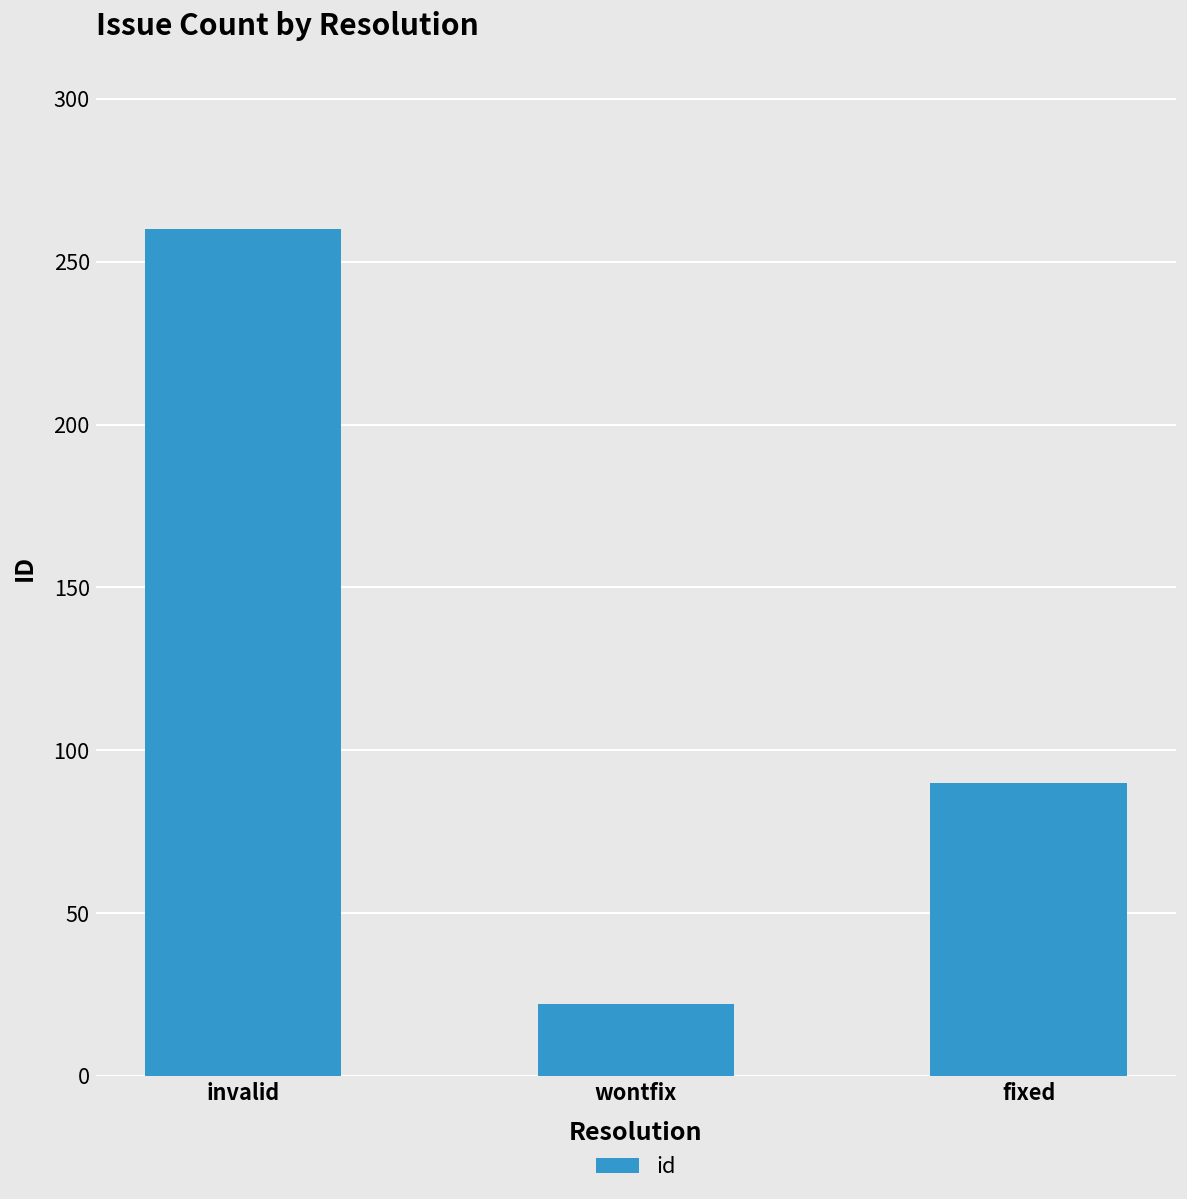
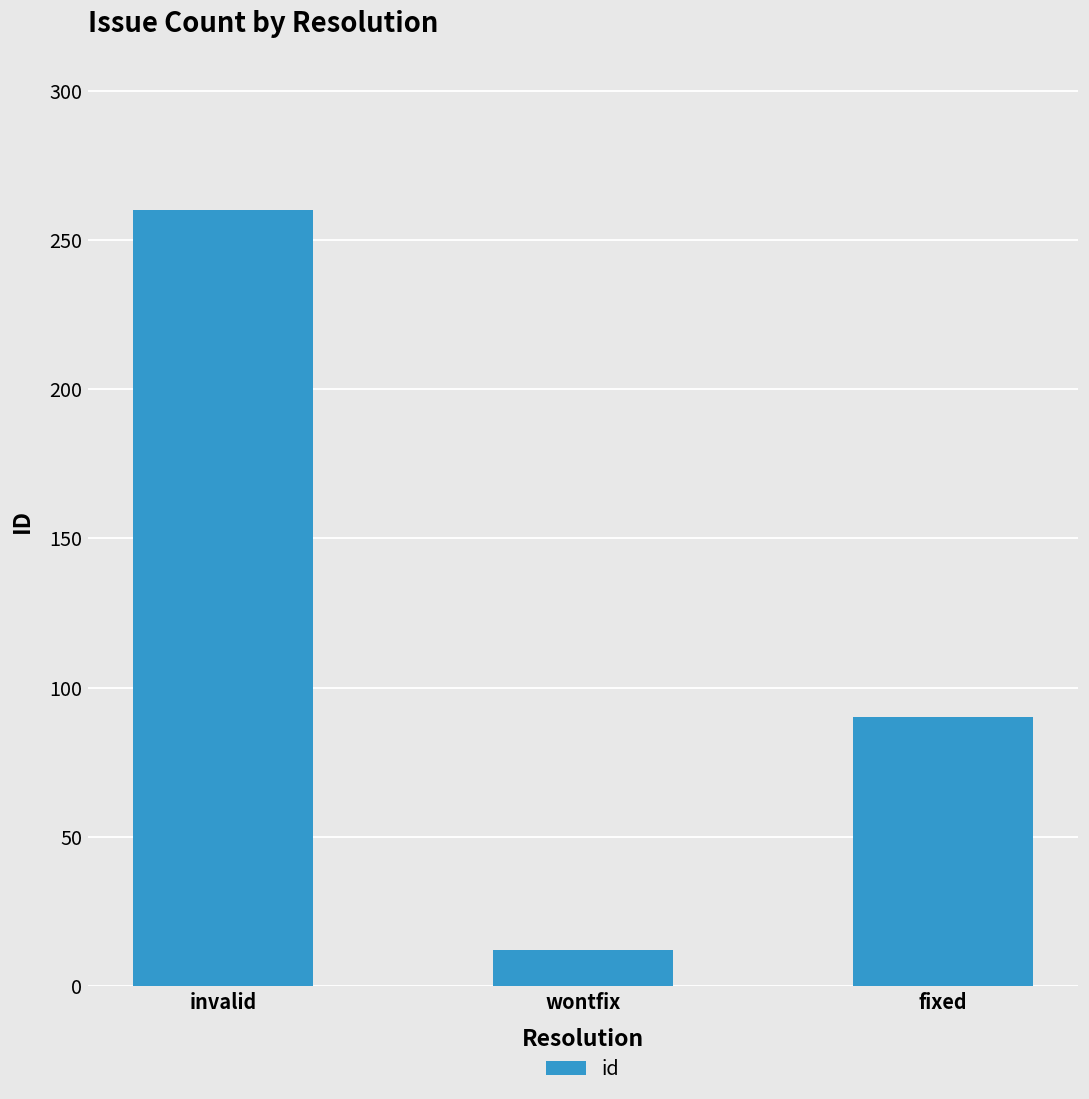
wontfix: 22 -> 12
